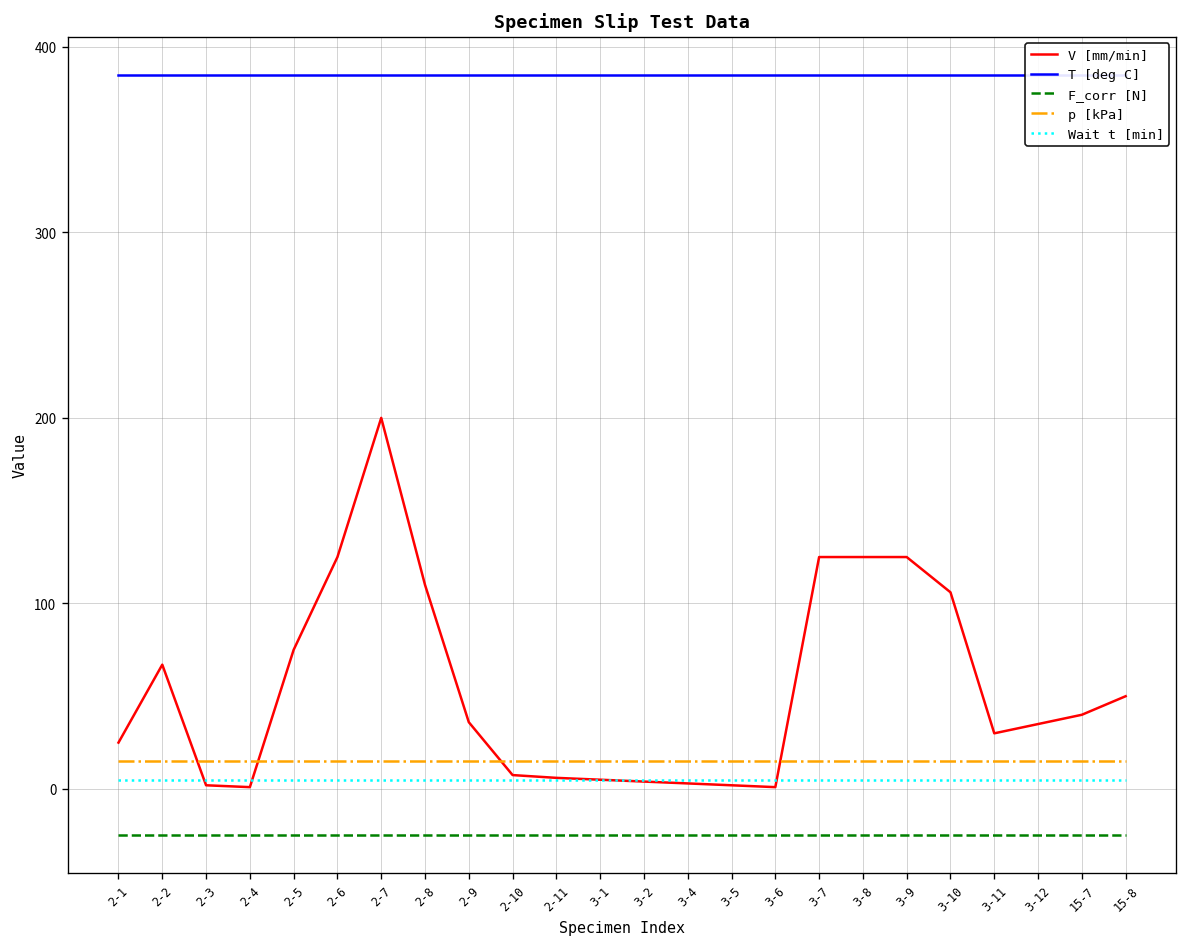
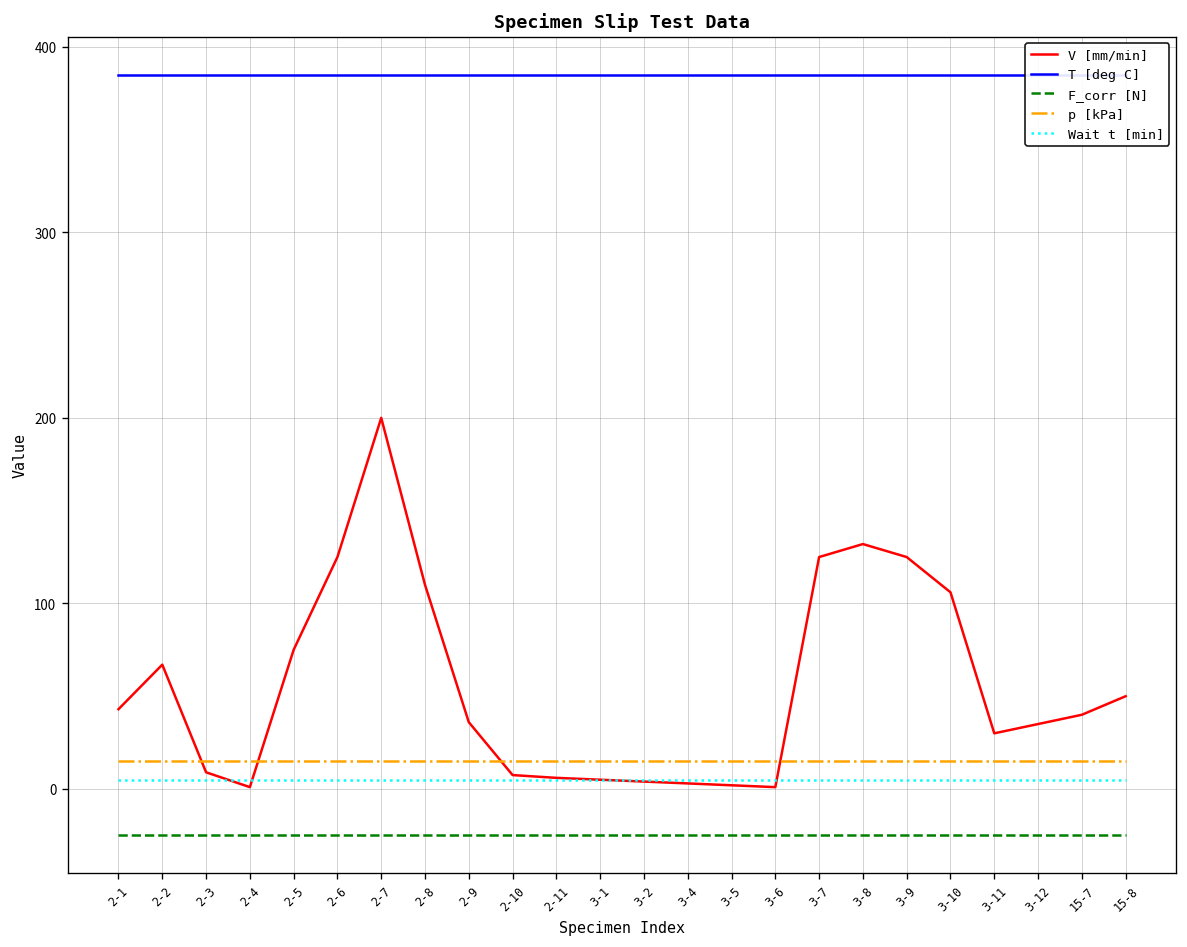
V [mm/min], 2-1: 25 -> 43
V [mm/min], 2-3: 2 -> 9
V [mm/min], 3-8: 125 -> 132
